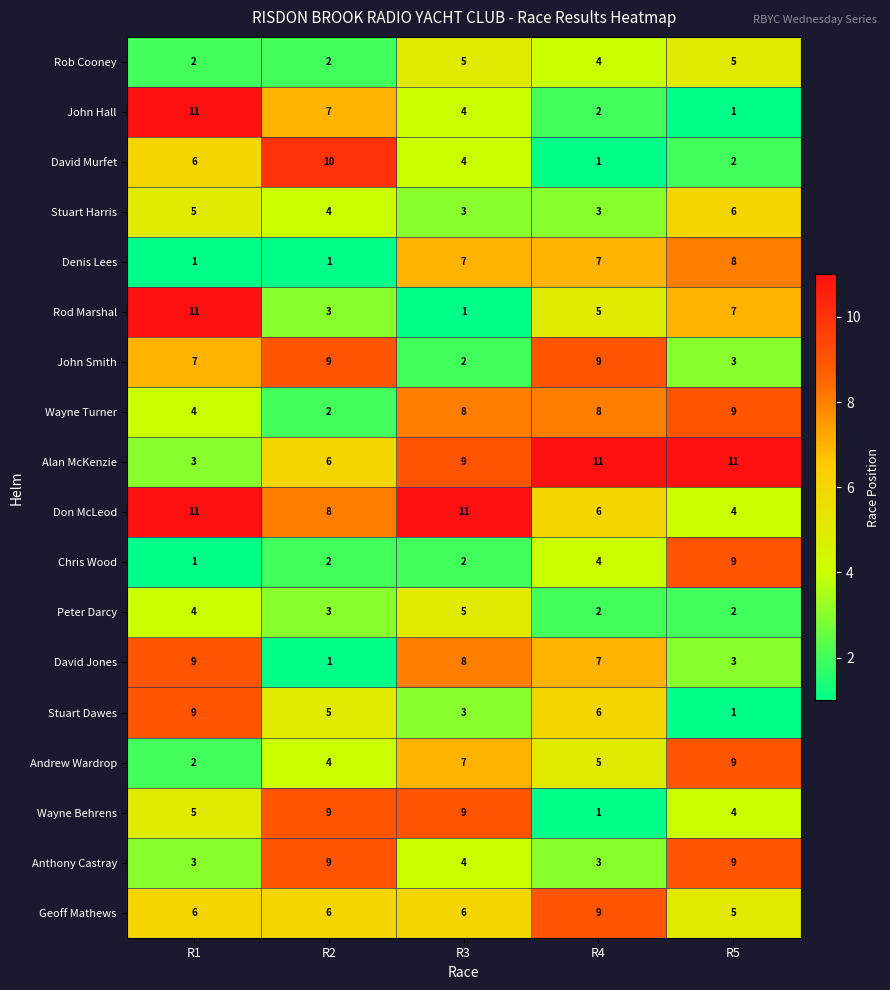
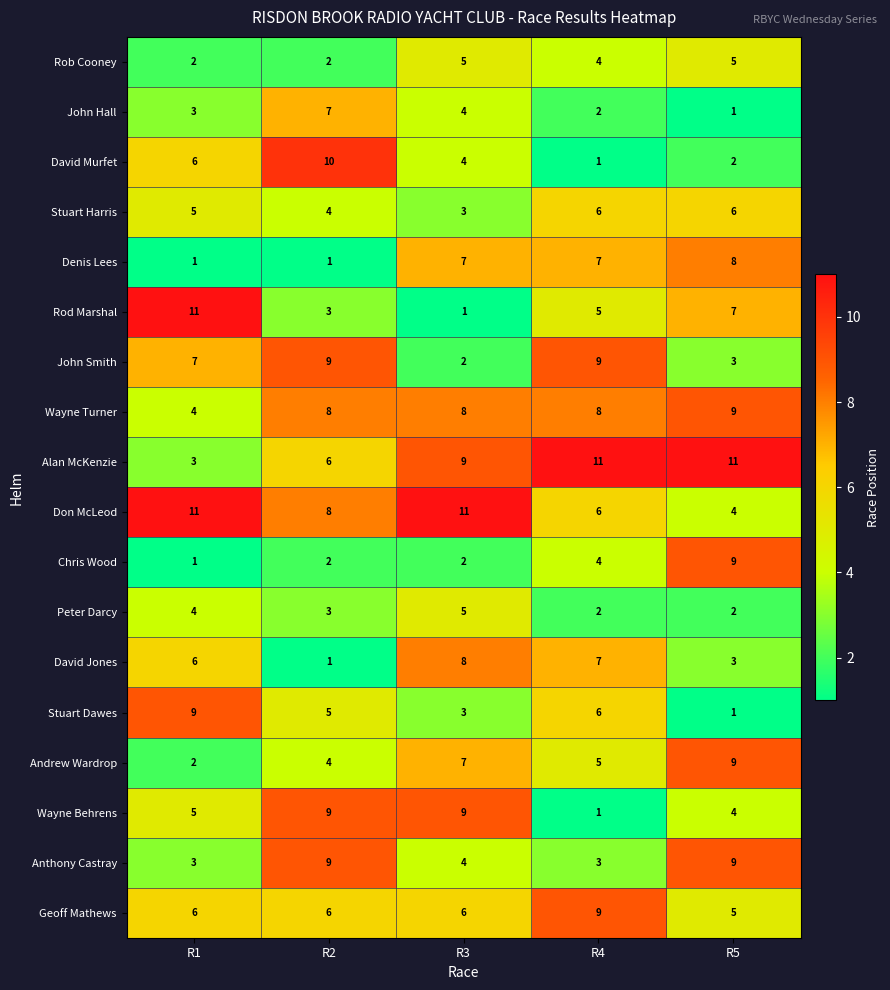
John Hall, R1: 11 -> 3
Stuart Harris, R4: 3 -> 6
Wayne Turner, R2: 2 -> 8
David Jones, R1: 9 -> 6
